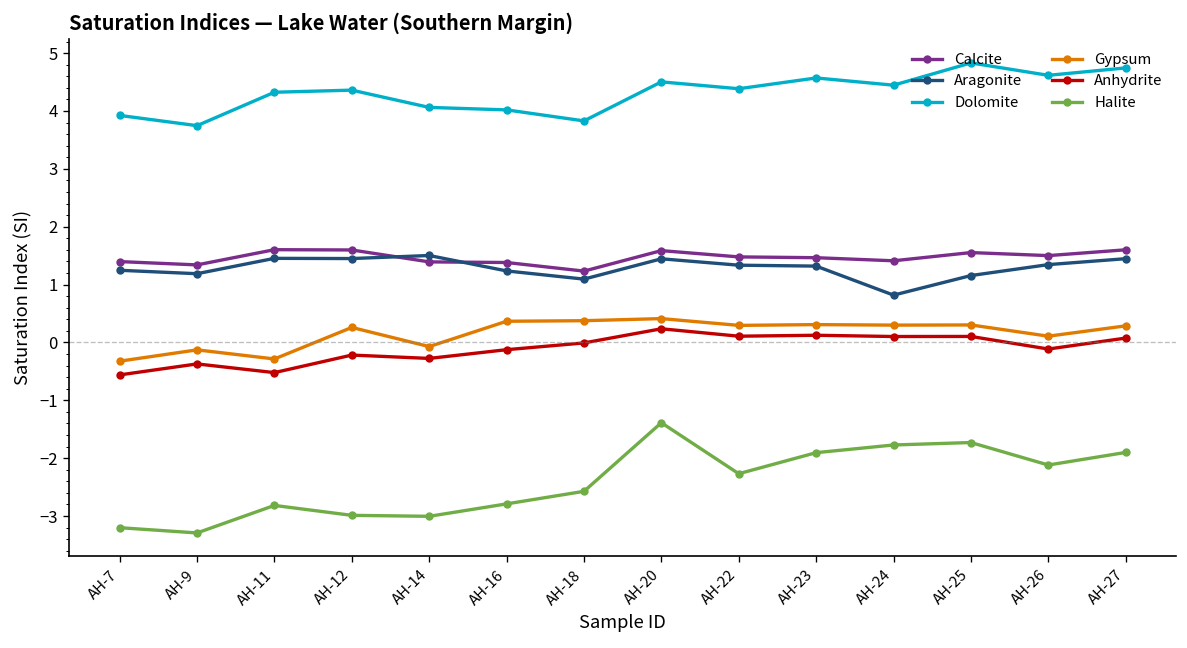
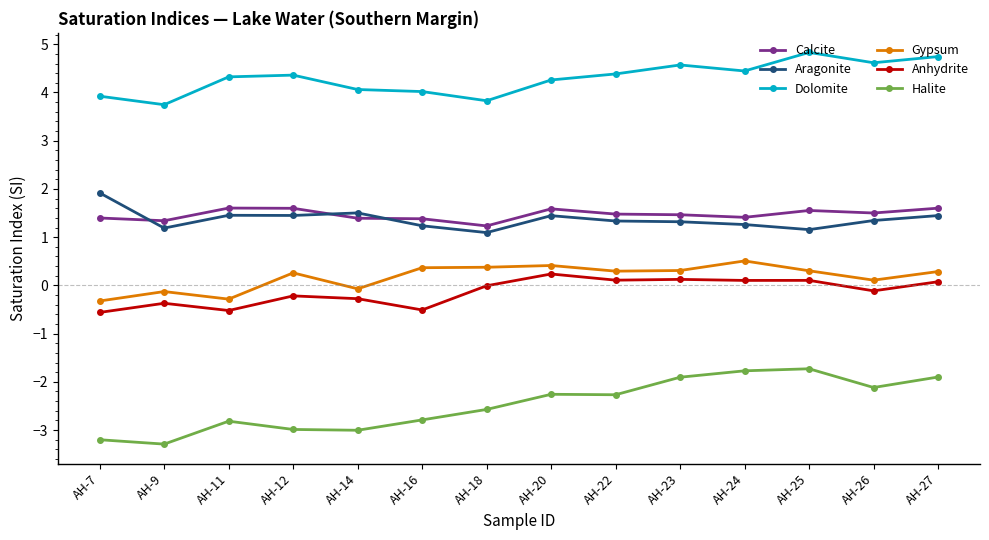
Aragonite, AH-7: 1.2 -> 1.9
Anhydrite, AH-16: -0.1 -> -0.5
Dolomite, AH-20: 4.5 -> 4.3
Halite, AH-20: -1.4 -> -2.3
Aragonite, AH-24: 0.8 -> 1.3
Gypsum, AH-24: 0.3 -> 0.5
